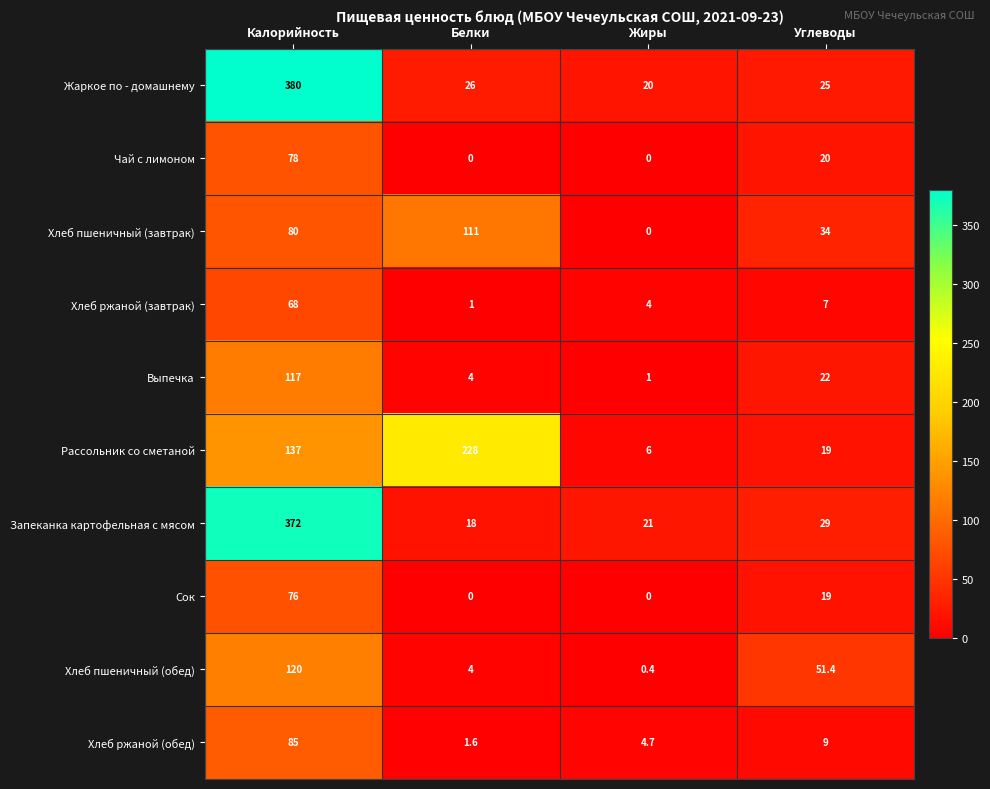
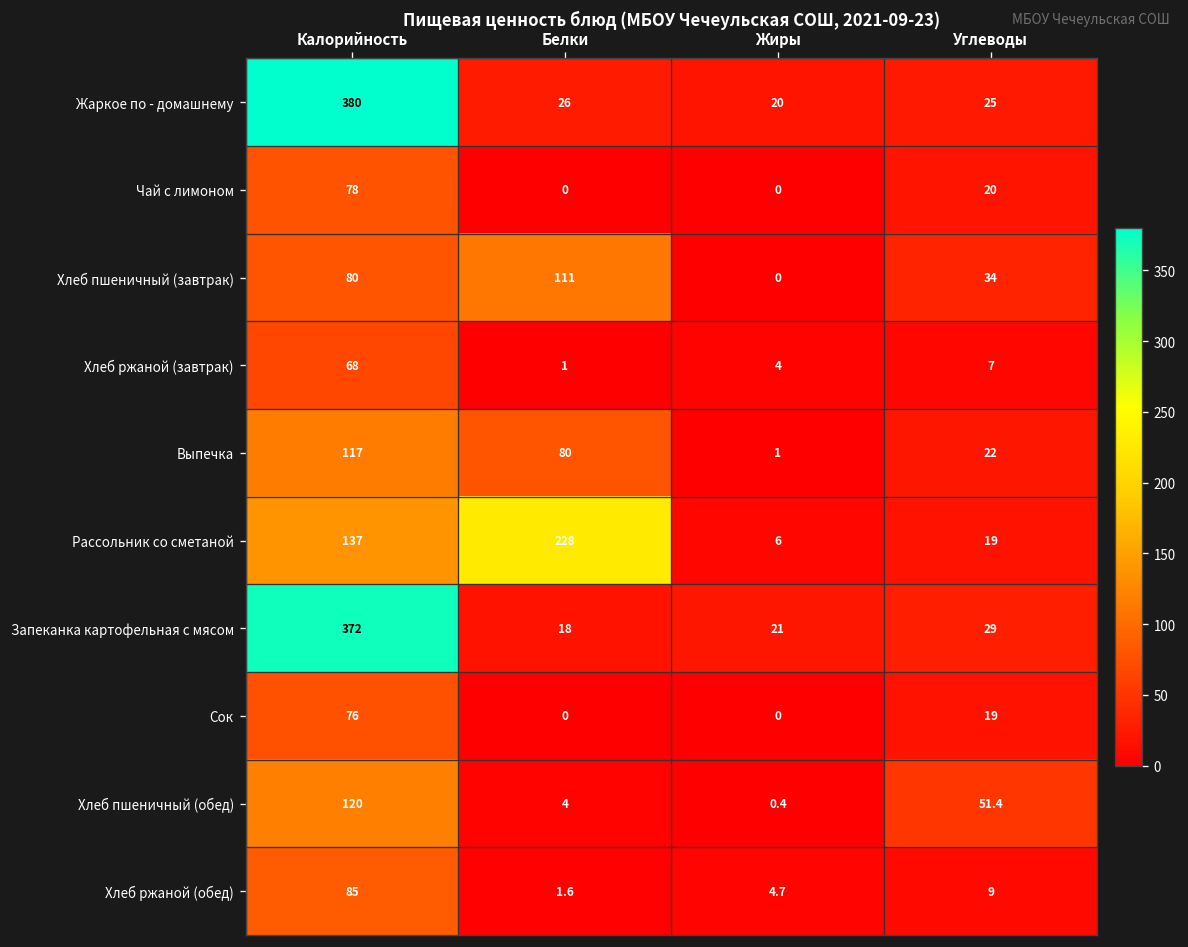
Выпечка, Белки: 4 -> 80
